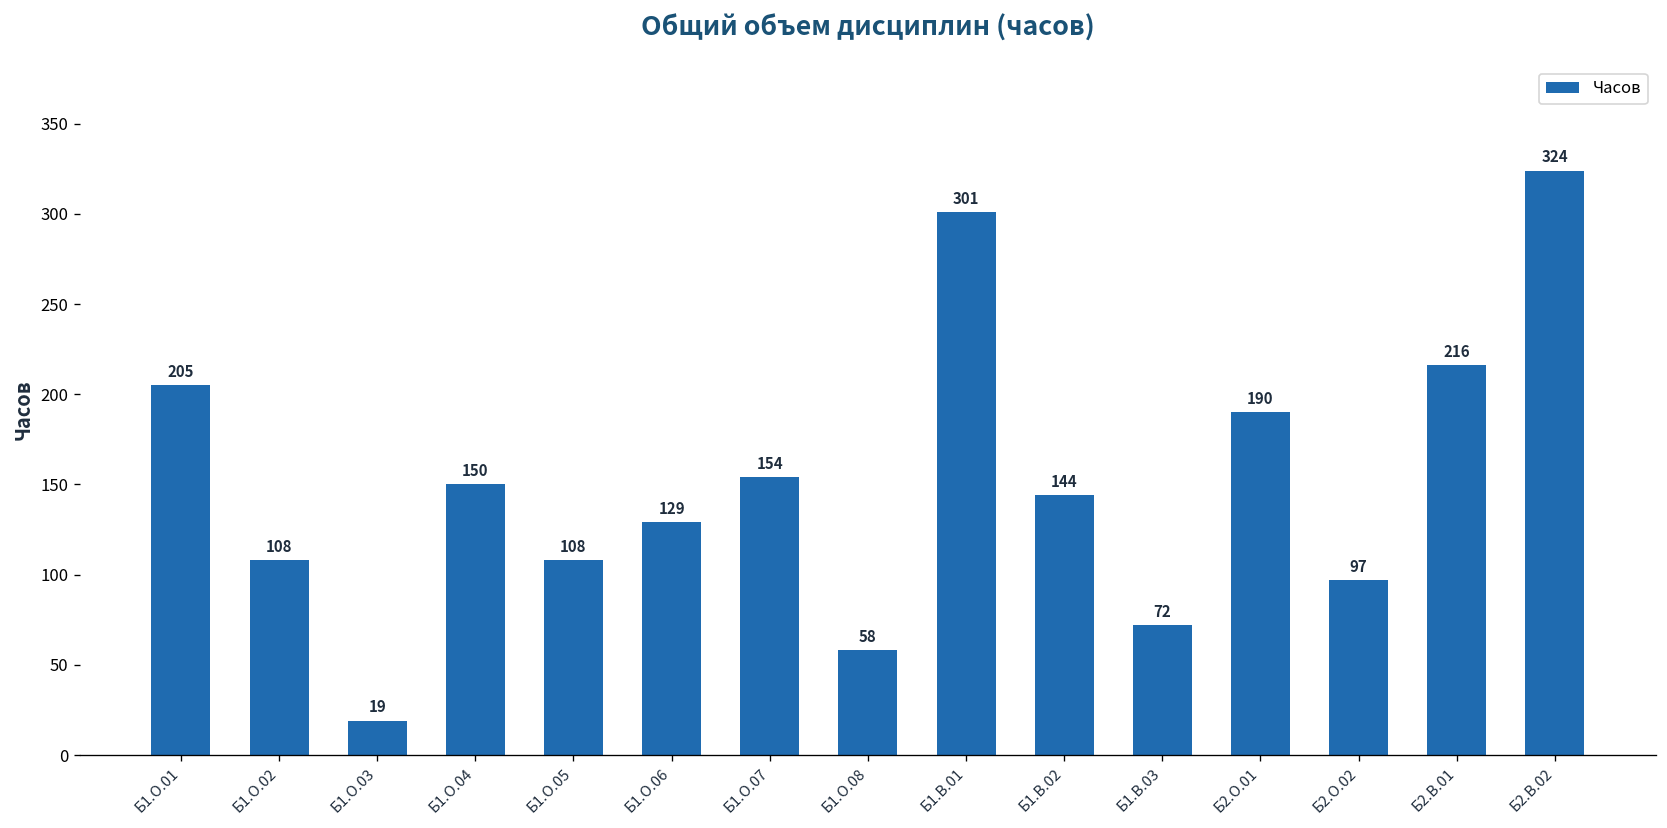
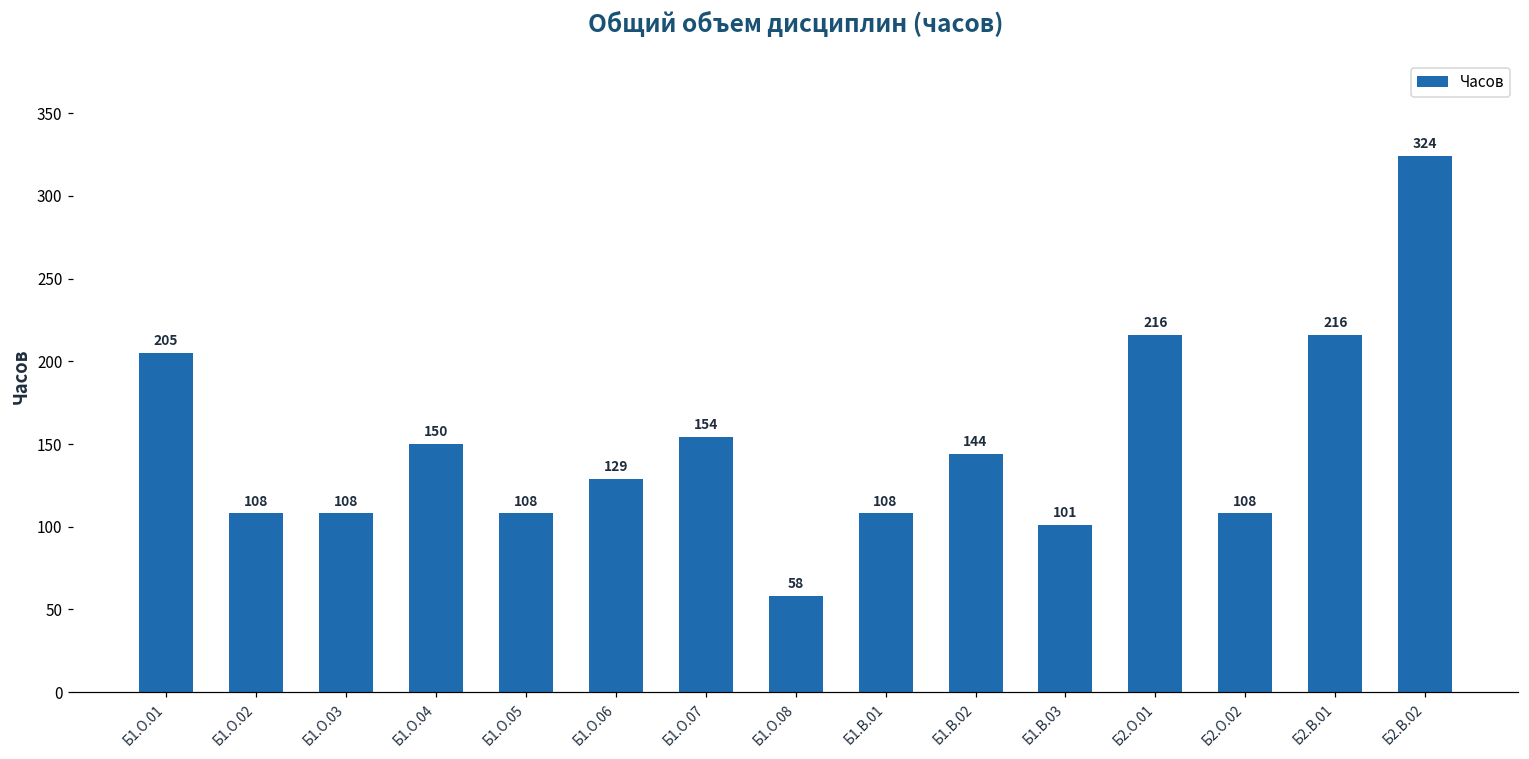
Б1.О.03: 19 -> 108
Б1.В.01: 301 -> 108
Б1.В.03: 72 -> 101
Б2.О.01: 190 -> 216
Б2.О.02: 97 -> 108
